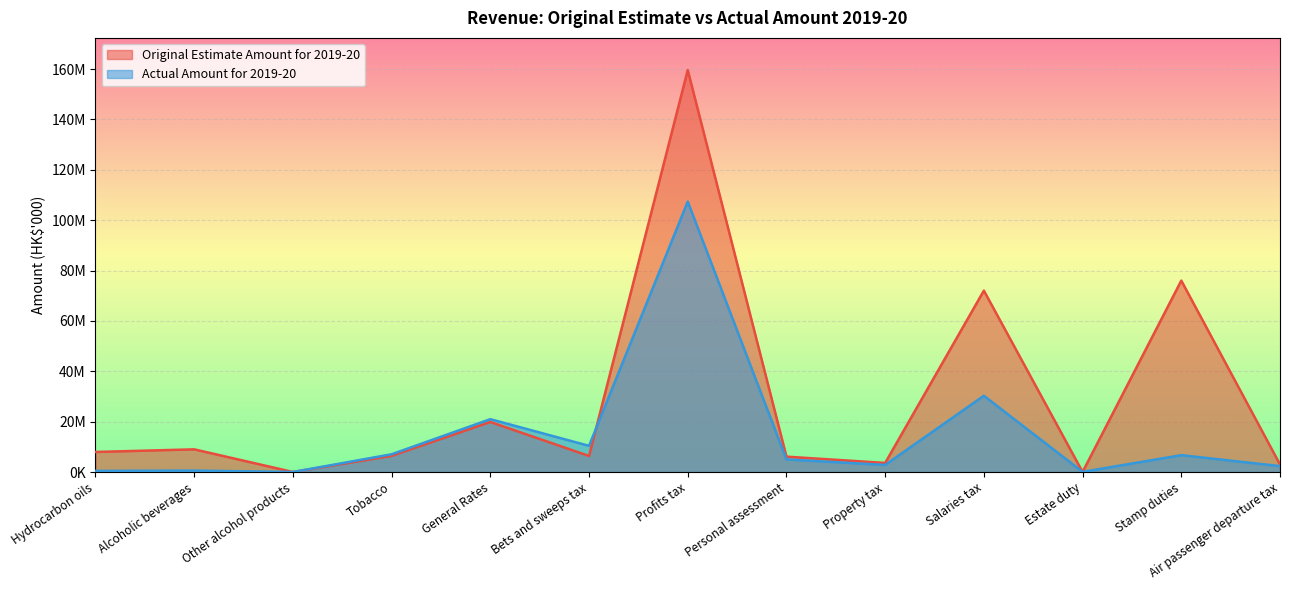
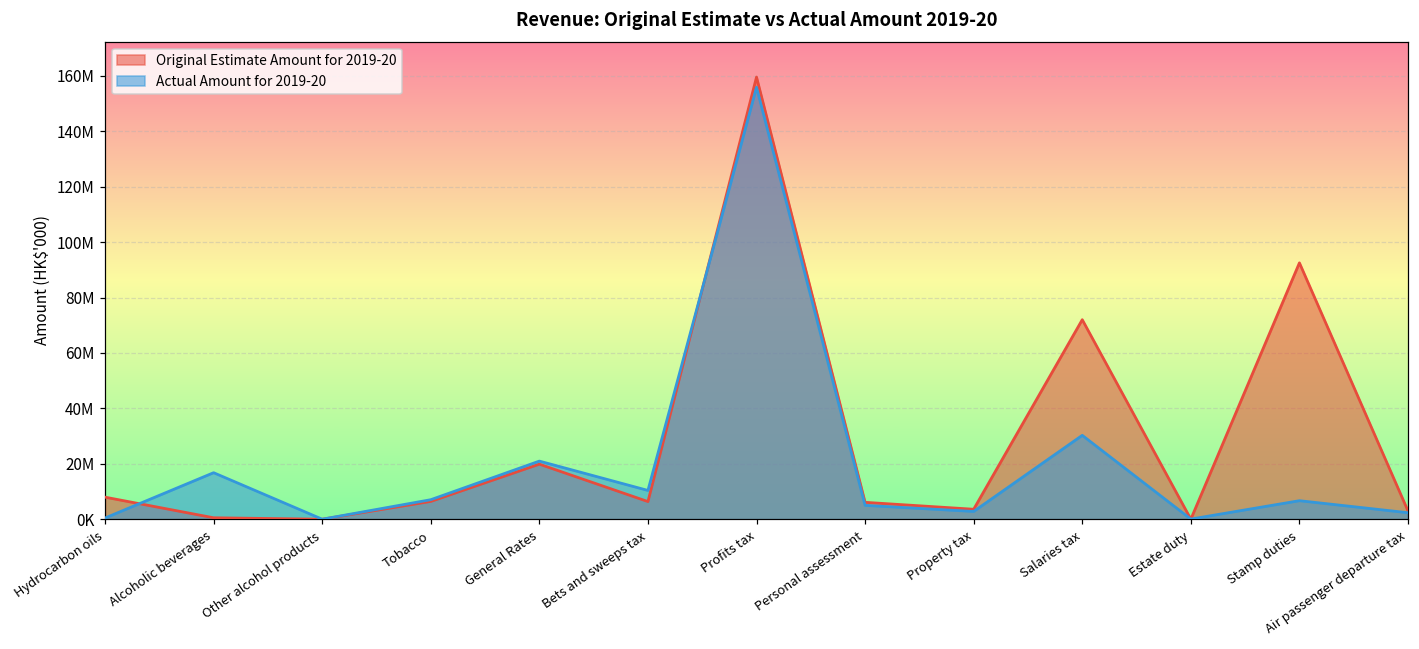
Original Estimate Amount for 2019-20, Alcoholic beverages: 9000000 -> 1000000
Actual Amount for 2019-20, Alcoholic beverages: 1000000 -> 17000000
Actual Amount for 2019-20, Profits tax: 107000000 -> 156000000
Original Estimate Amount for 2019-20, Stamp duties: 76000000 -> 93000000
